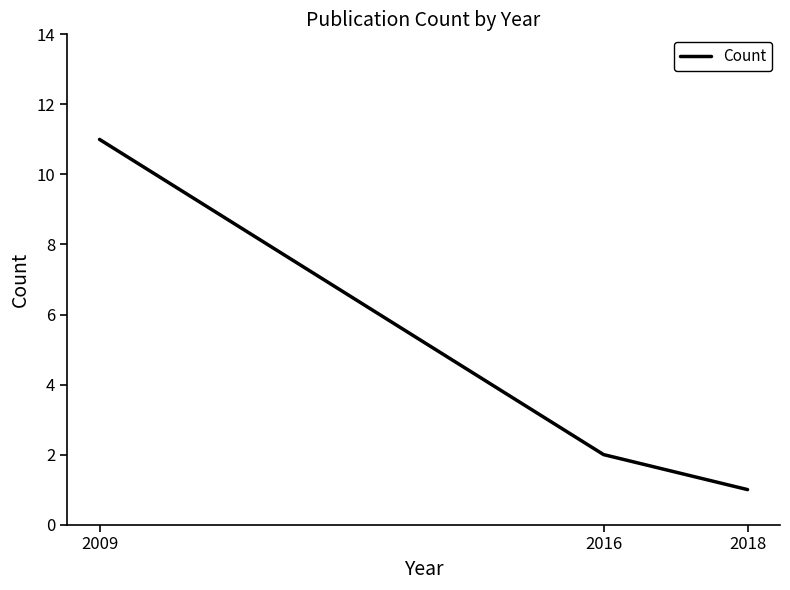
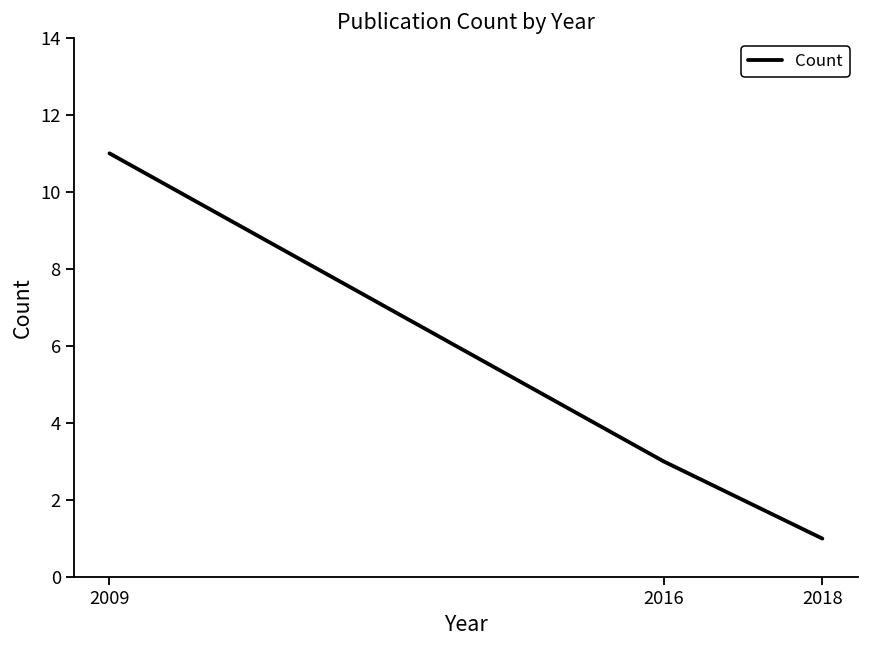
2016: 2 -> 3
